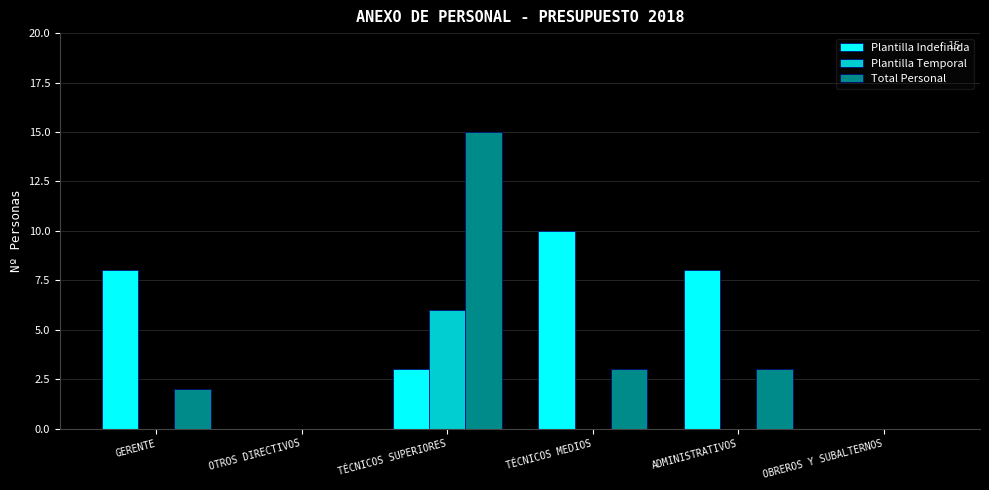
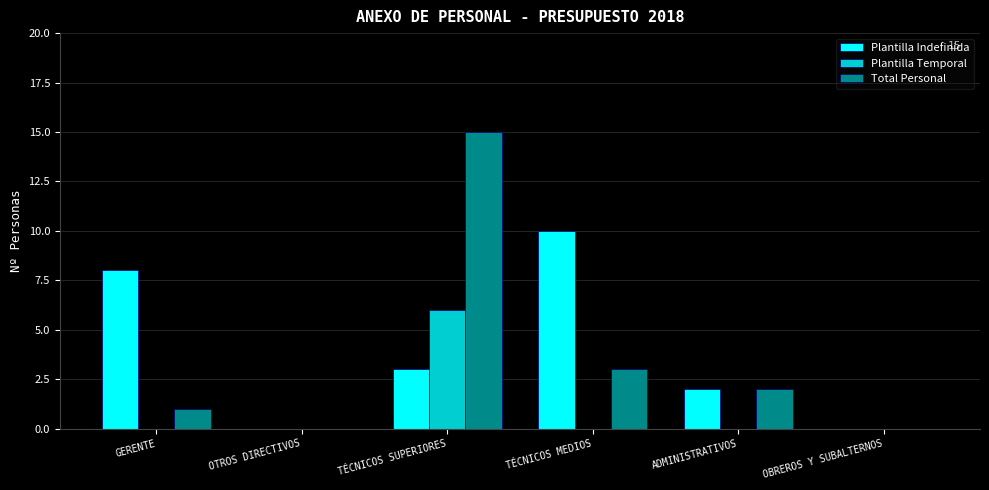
Total Personal, GERENTE: 2 -> 1
Plantilla Indefinida, ADMINISTRATIVOS: 8 -> 2
Total Personal, ADMINISTRATIVOS: 3 -> 2
